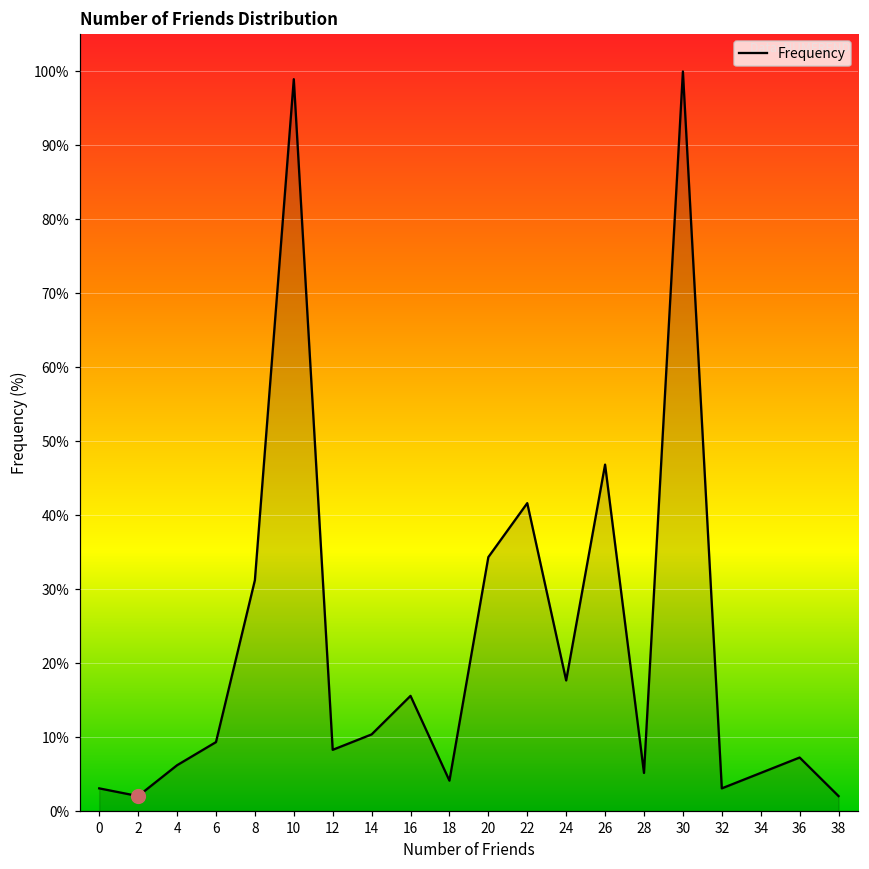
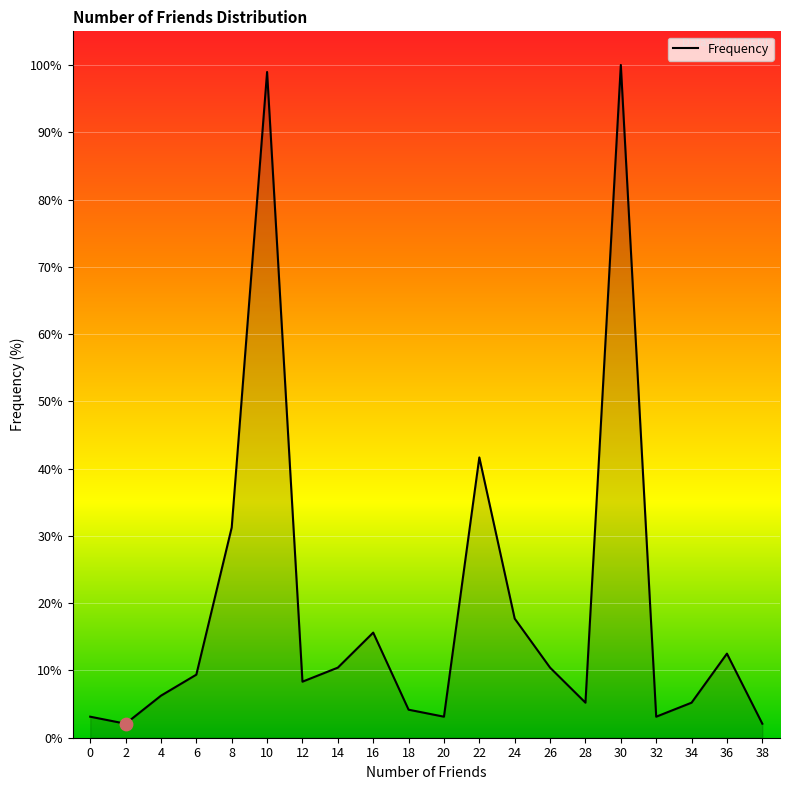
Frequency, 20: 34% -> 3%
Frequency, 26: 47% -> 10%
Frequency, 36: 7% -> 13%
